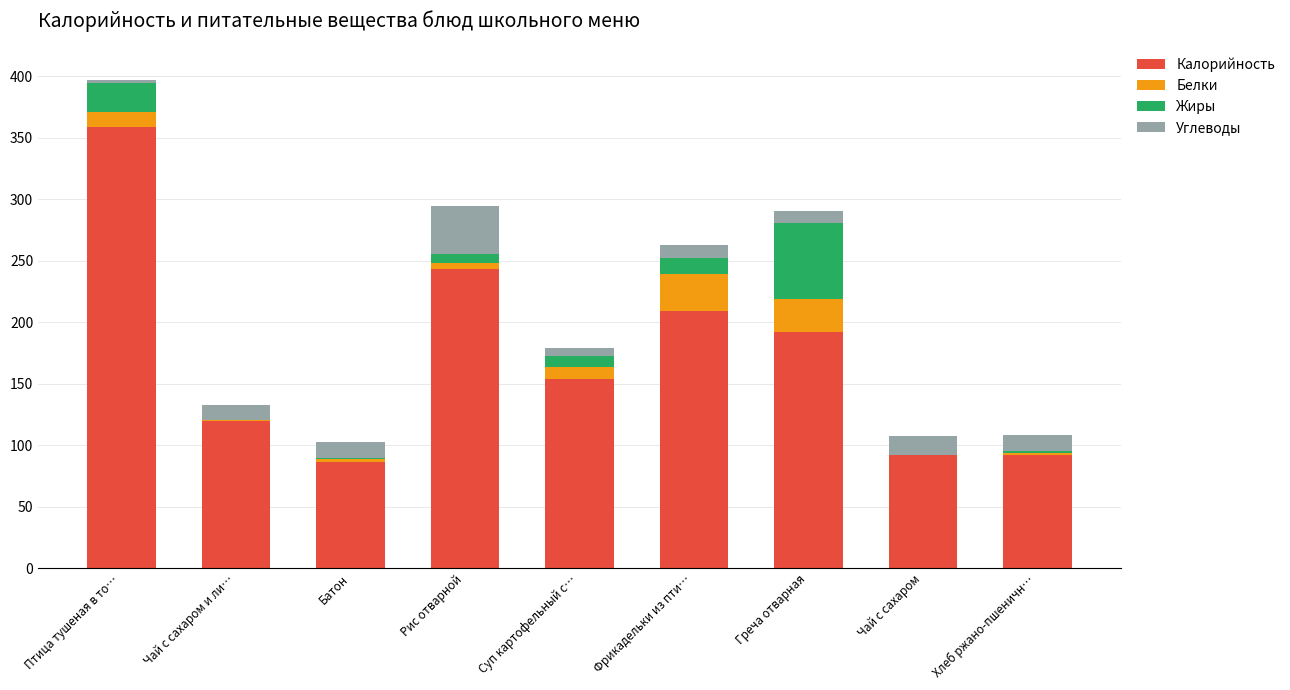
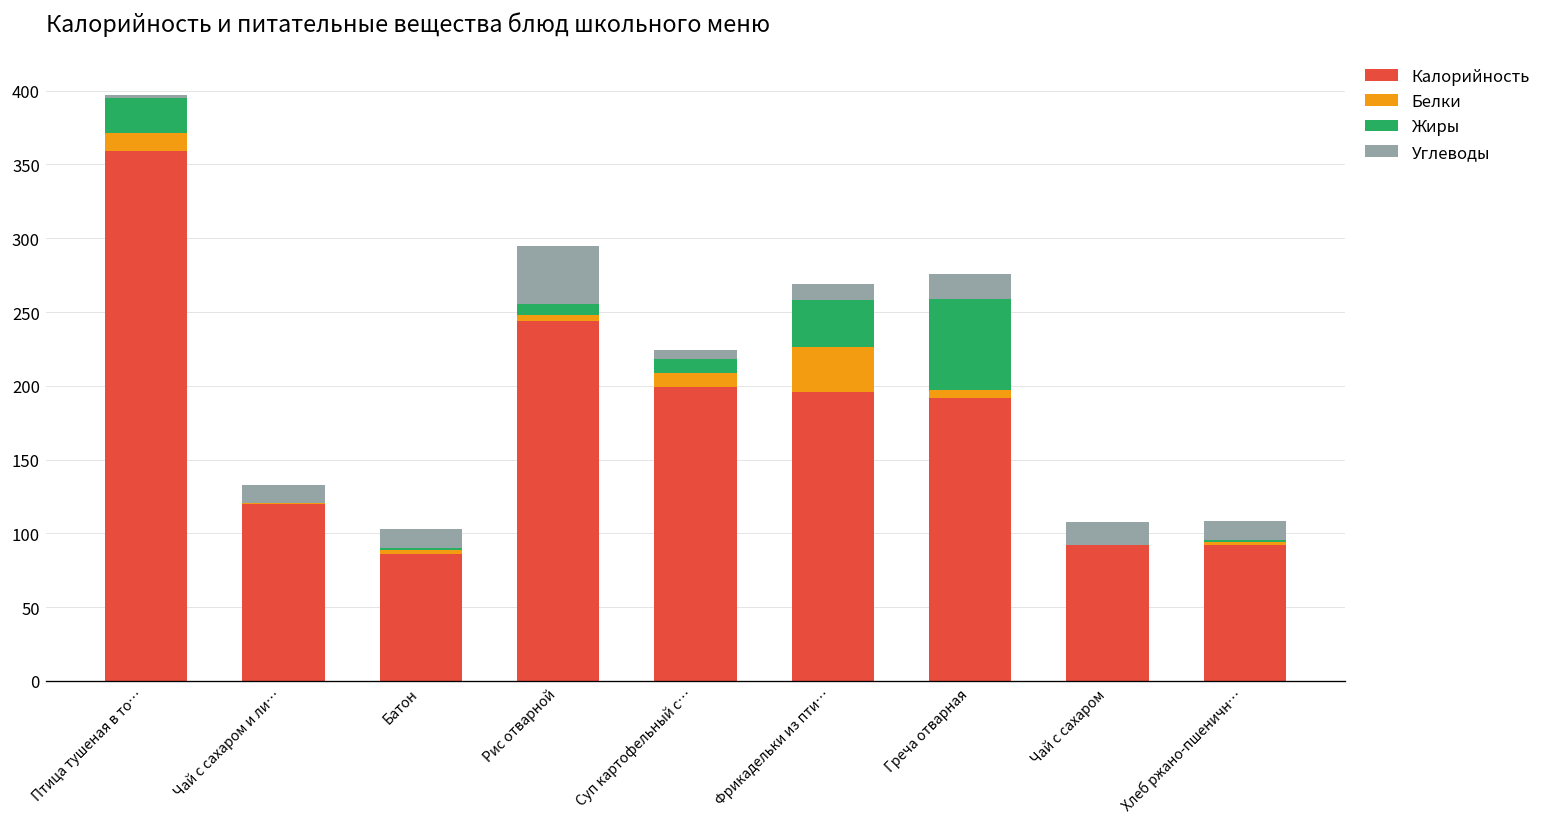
Калорийность, Суп картофельный с…: 154 -> 199
Калорийность, Фрикадельки из пти…: 209 -> 196
Жиры, Фрикадельки из пти…: 13 -> 32
Белки, Греча отварная: 27 -> 5
Углеводы, Греча отварная: 10 -> 17
